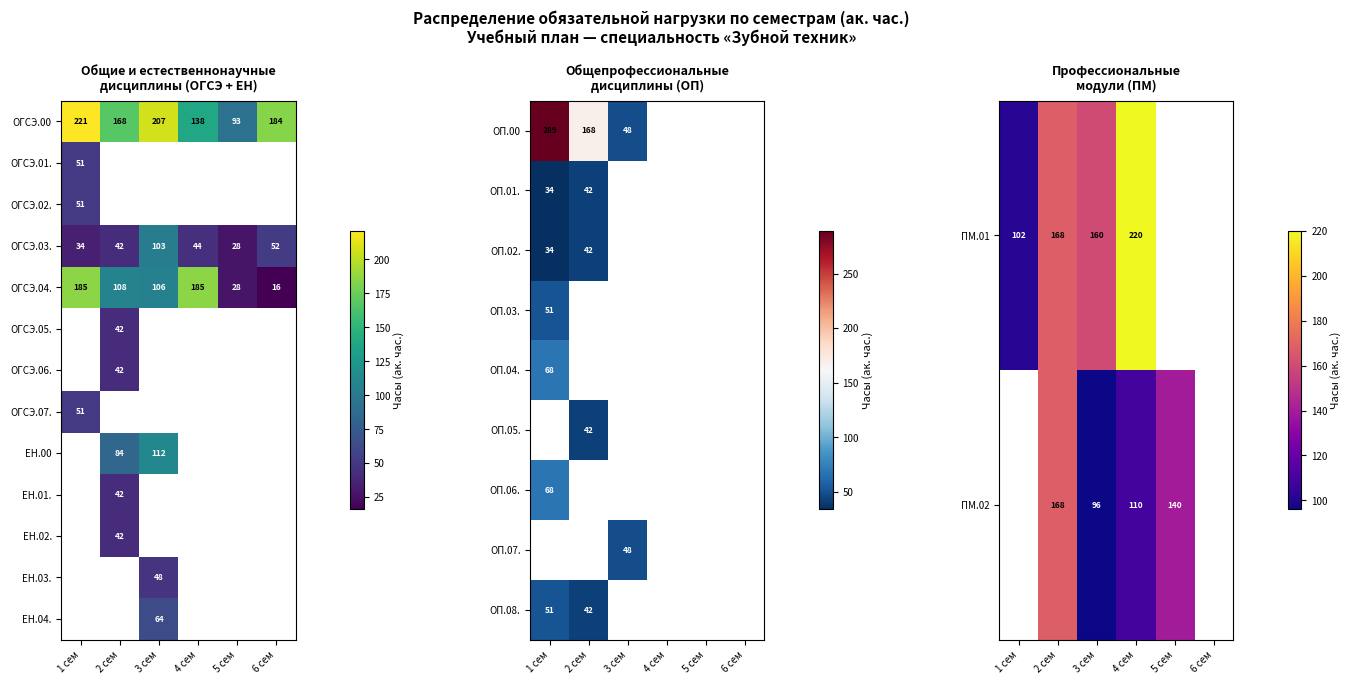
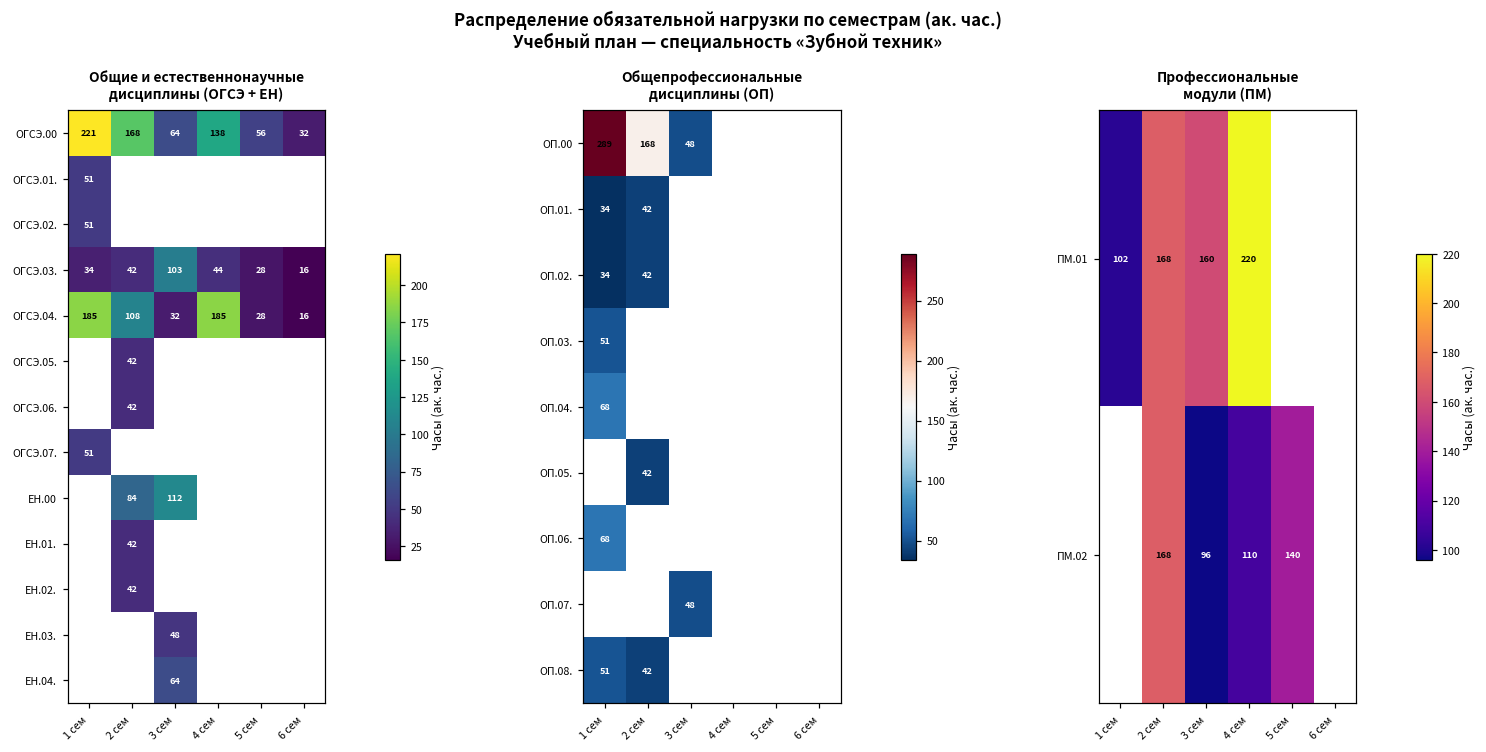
Общие и естественнонаучные дисциплины (ОГСЭ + ЕН), ОГСЭ.00, 3 сем: 207 -> 64
Общие и естественнонаучные дисциплины (ОГСЭ + ЕН), ОГСЭ.00, 5 сем: 93 -> 56
Общие и естественнонаучные дисциплины (ОГСЭ + ЕН), ОГСЭ.00, 6 сем: 184 -> 32
Общие и естественнонаучные дисциплины (ОГСЭ + ЕН), ОГСЭ.03., 6 сем: 52 -> 16
Общие и естественнонаучные дисциплины (ОГСЭ + ЕН), ОГСЭ.04., 3 сем: 106 -> 32
